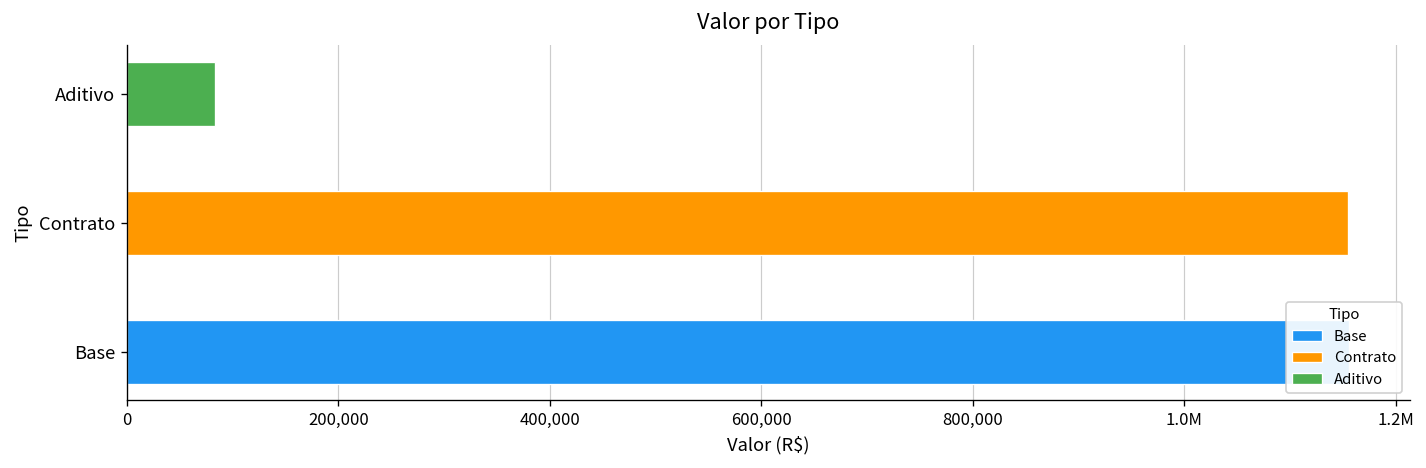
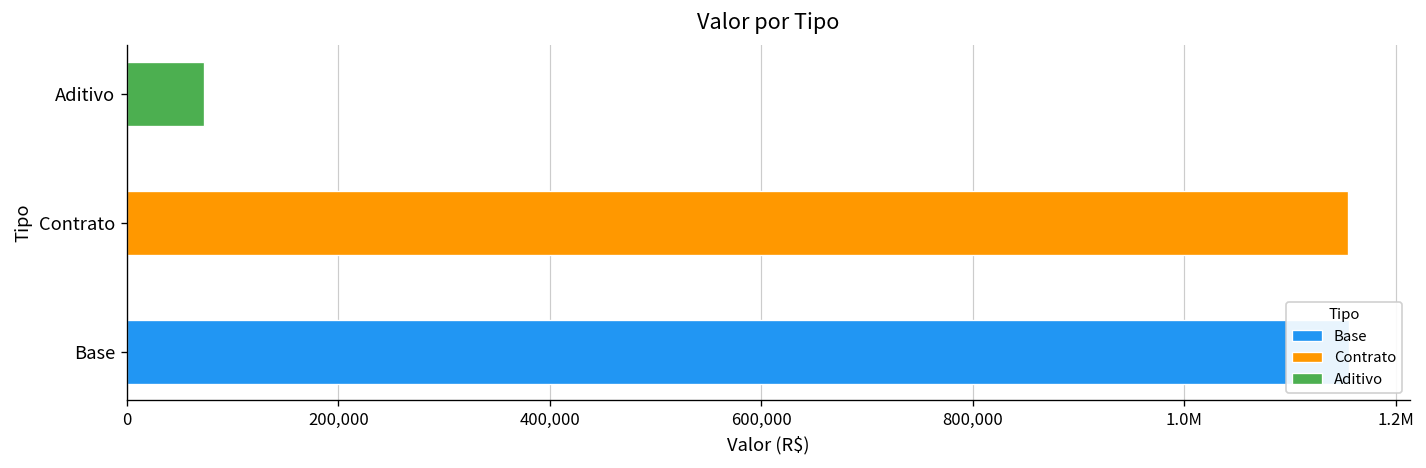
Aditivo: 80,000 -> 70,000
